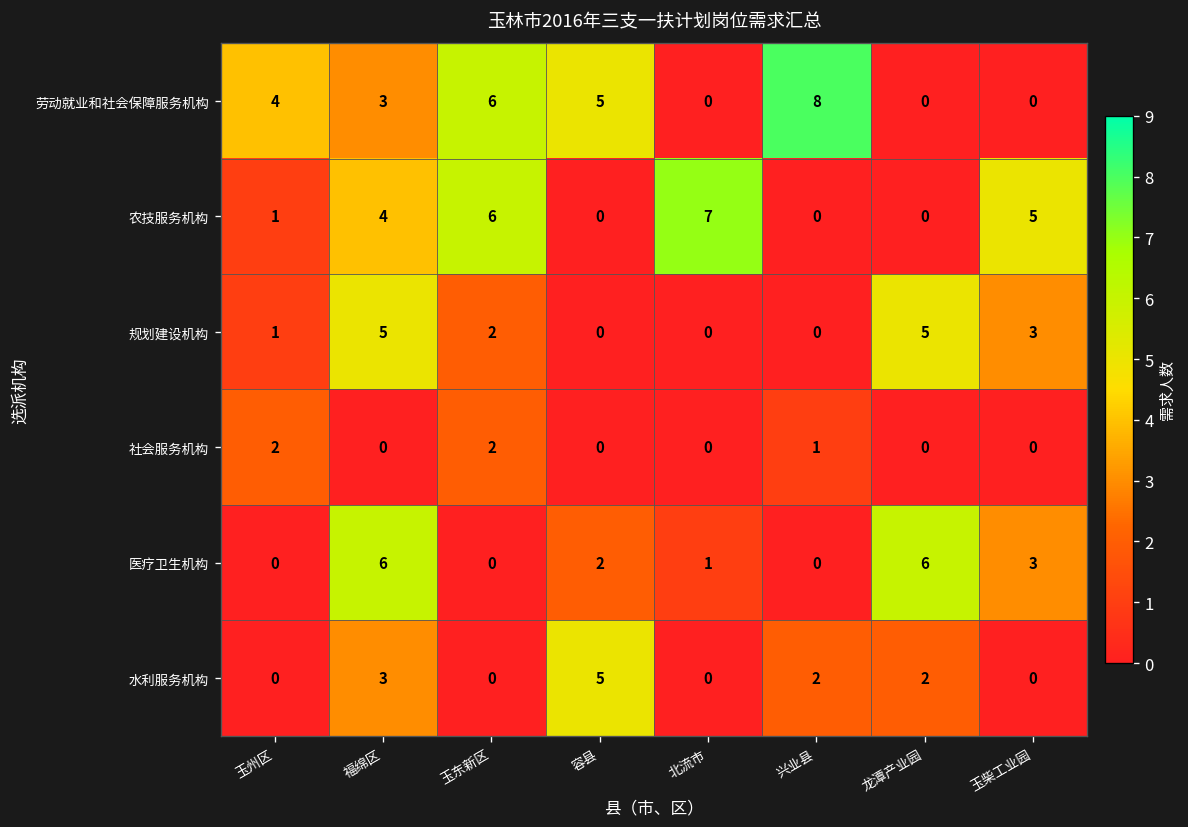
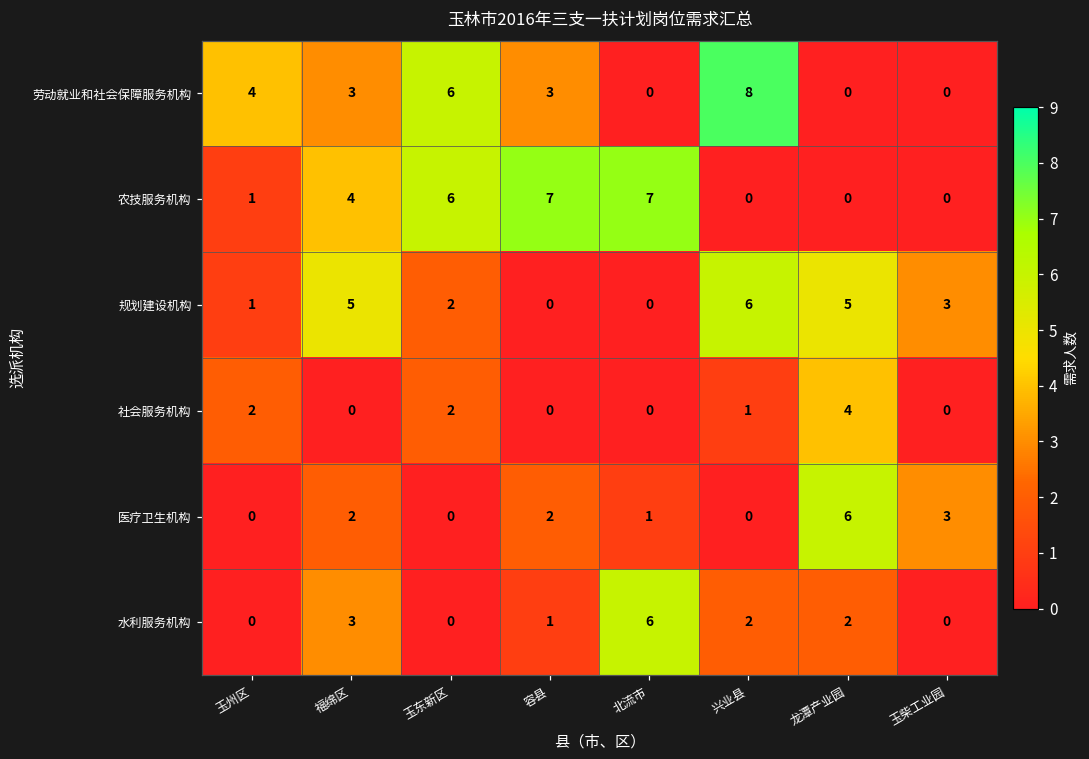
劳动就业和社会保障服务机构, 容县: 5 -> 3
农技服务机构, 容县: 0 -> 7
农技服务机构, 玉柴工业园: 5 -> 0
规划建设机构, 兴业县: 0 -> 6
社会服务机构, 龙潭产业园: 0 -> 4
医疗卫生机构, 福绵区: 6 -> 2
水利服务机构, 容县: 5 -> 1
水利服务机构, 北流市: 0 -> 6
